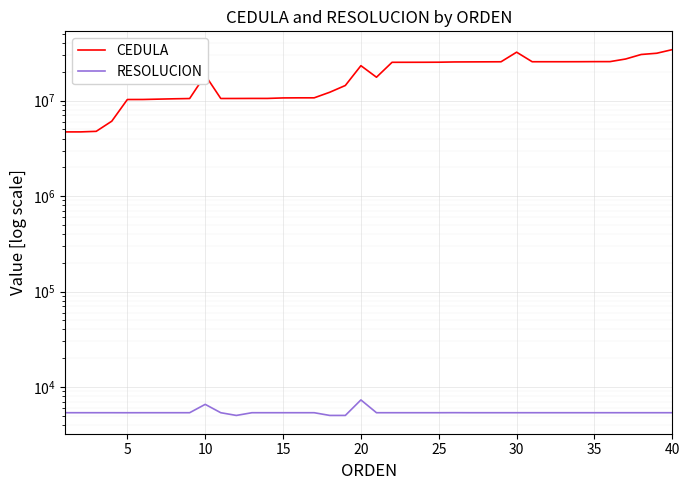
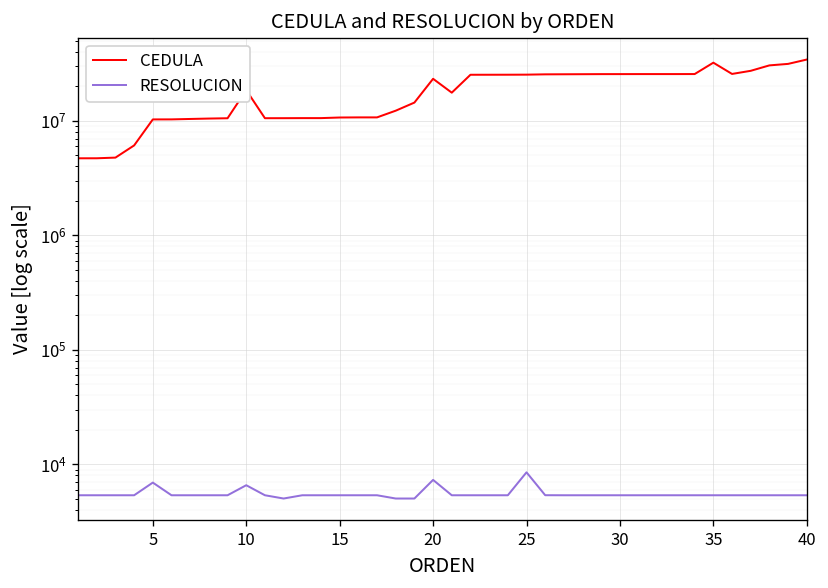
RESOLUCION, 5: 5000 -> 7000
RESOLUCION, 25: 5000 -> 9000
CEDULA, 30: 32000000 -> 26000000
CEDULA, 35: 26000000 -> 32000000
